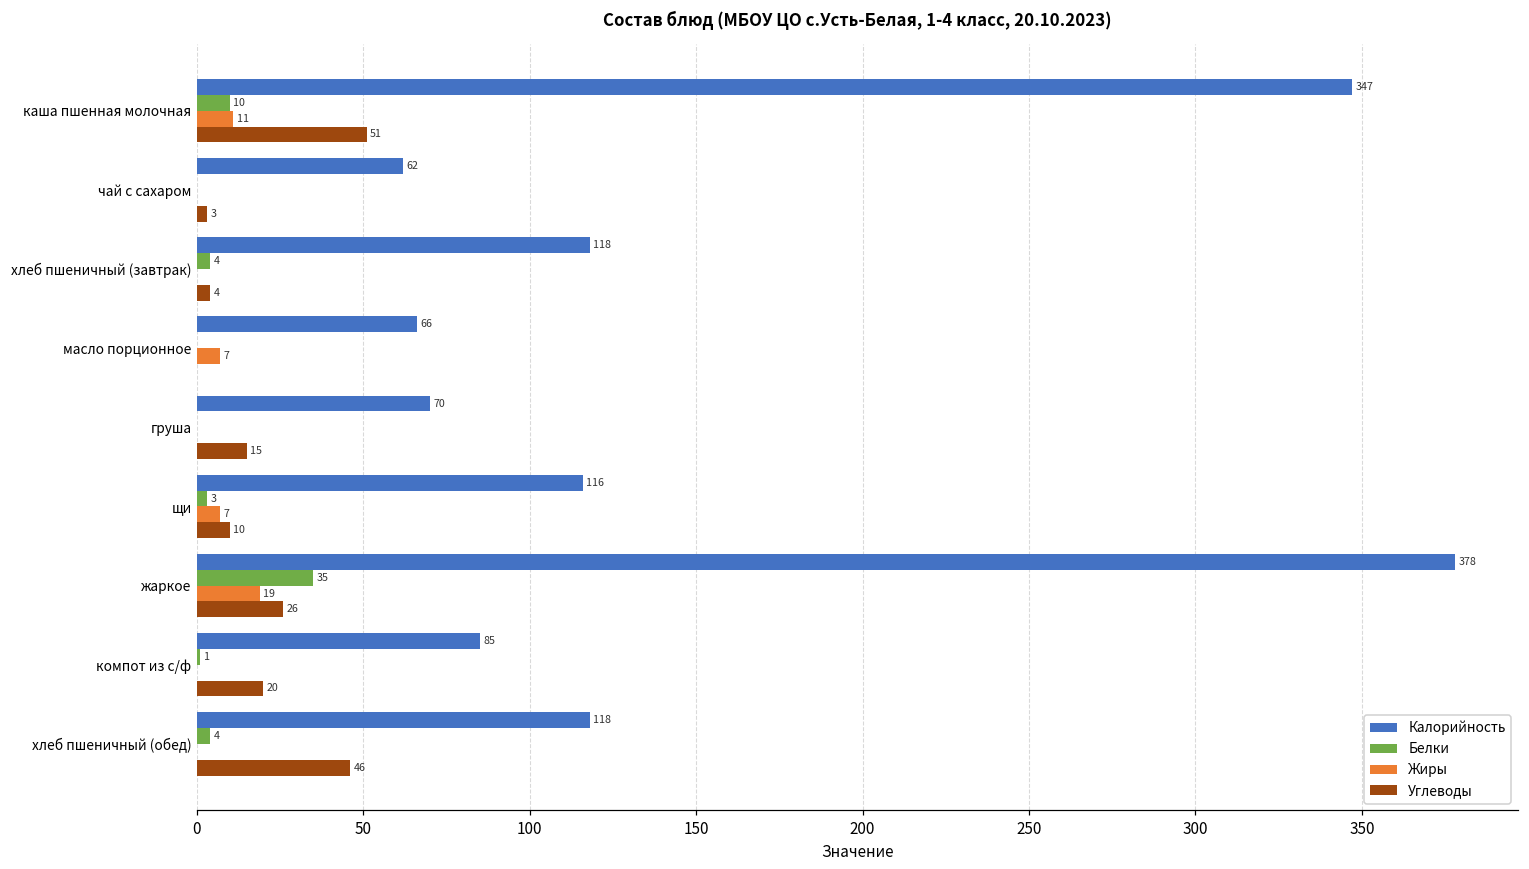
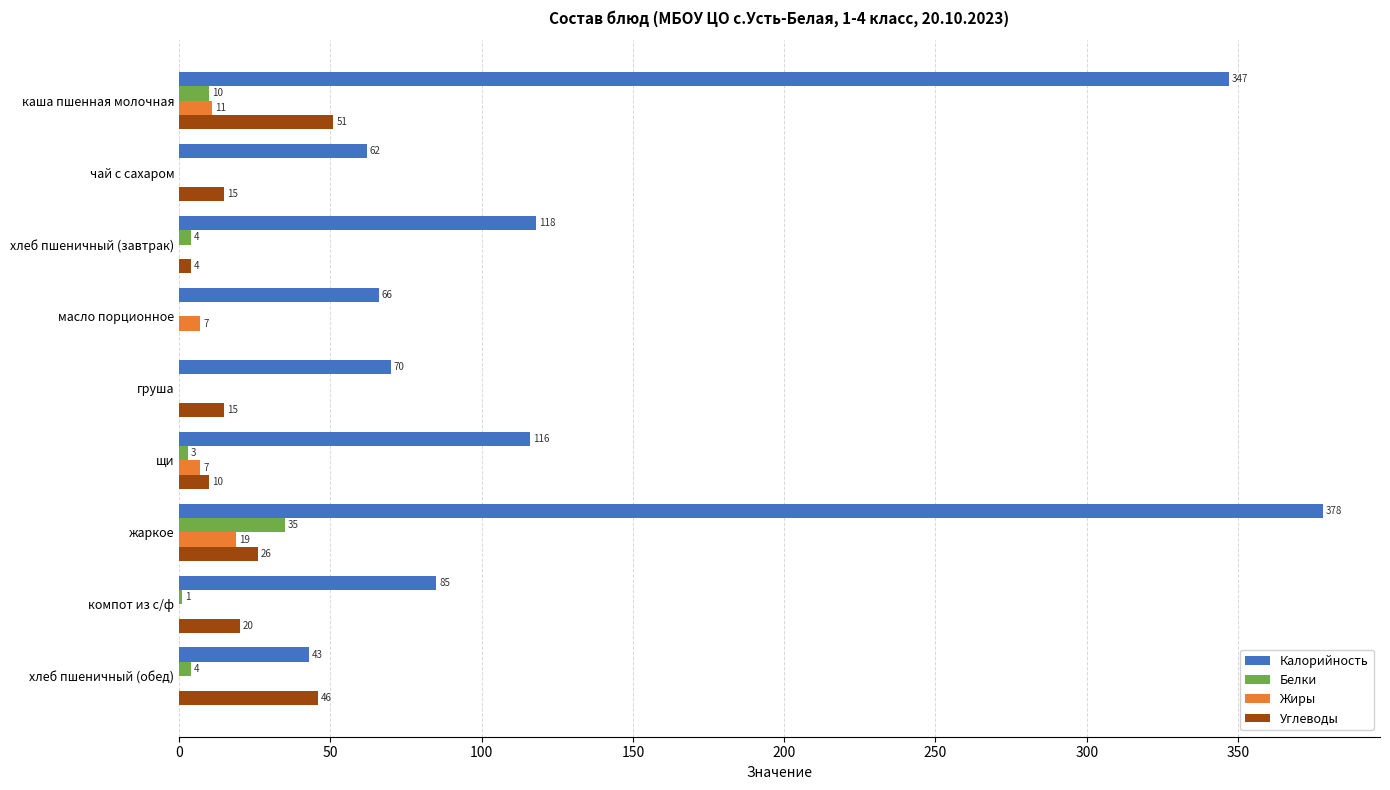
Углеводы, чай с сахаром: 3 -> 15
Калорийность, хлеб пшеничный (обед): 118 -> 43
